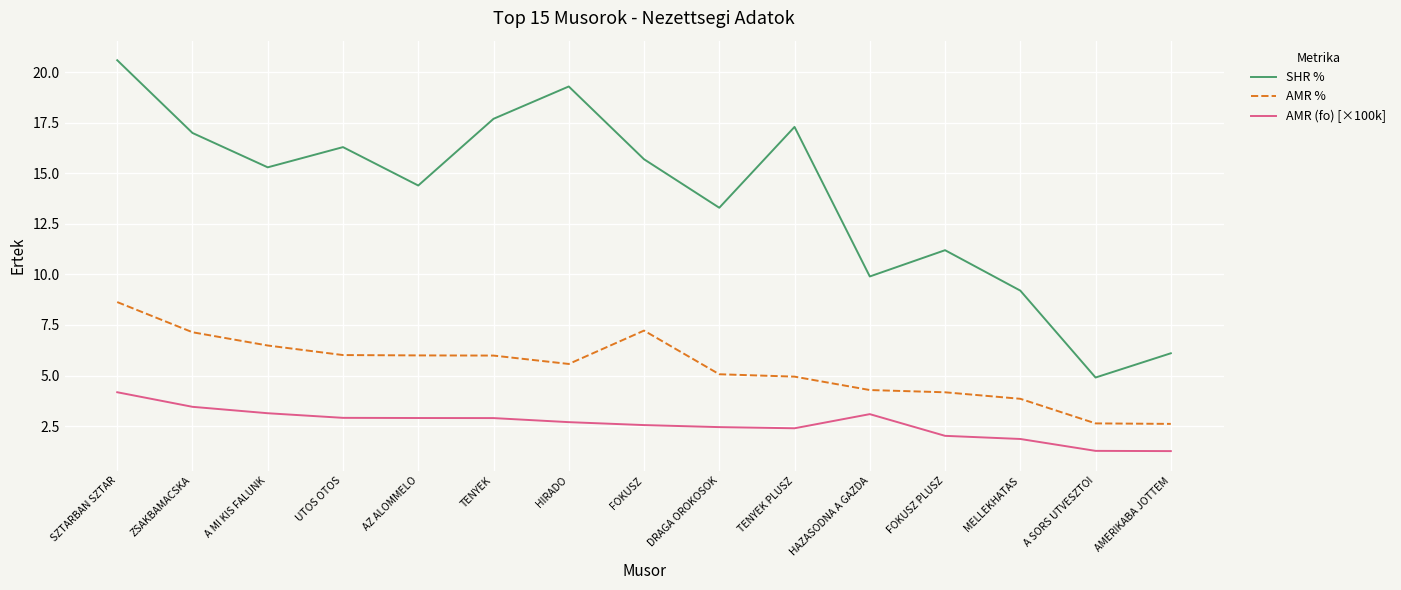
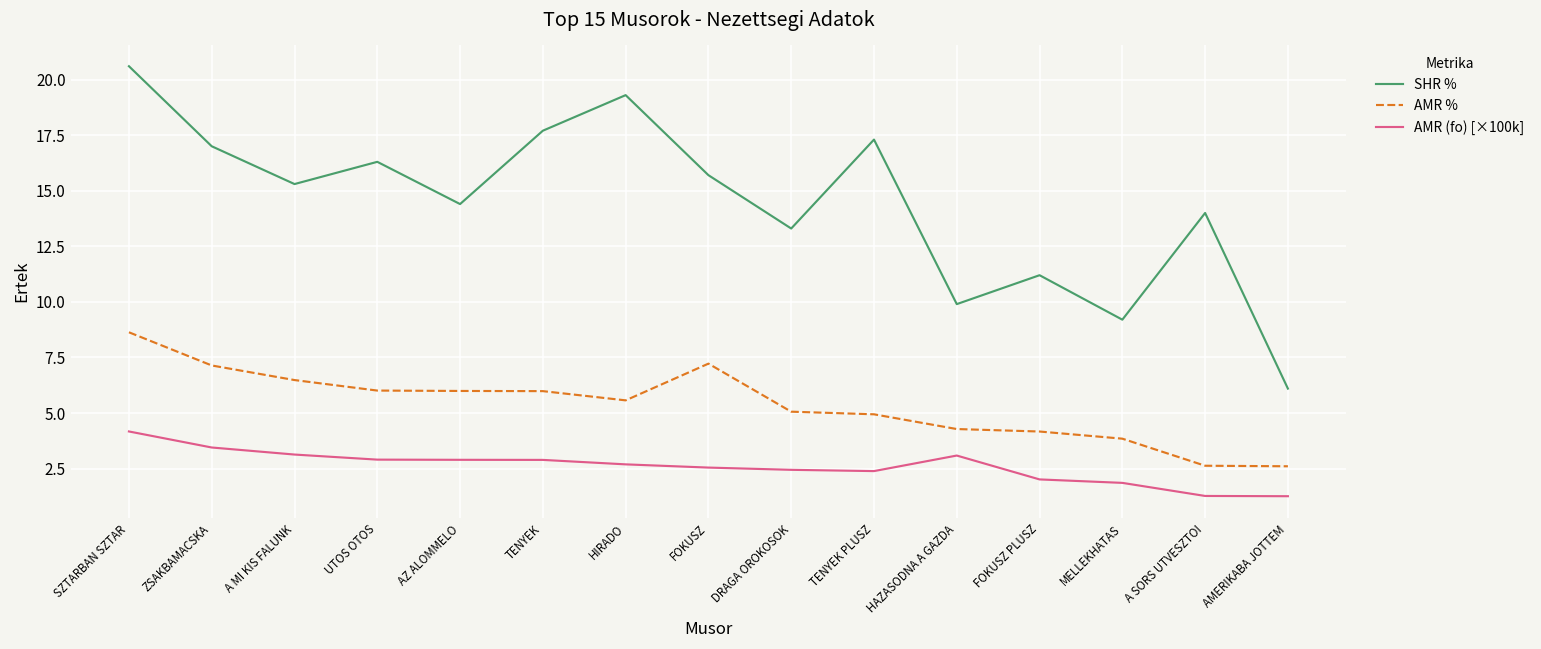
SHR %, A SORS UTVESZTOI: 4.9 -> 14.0
